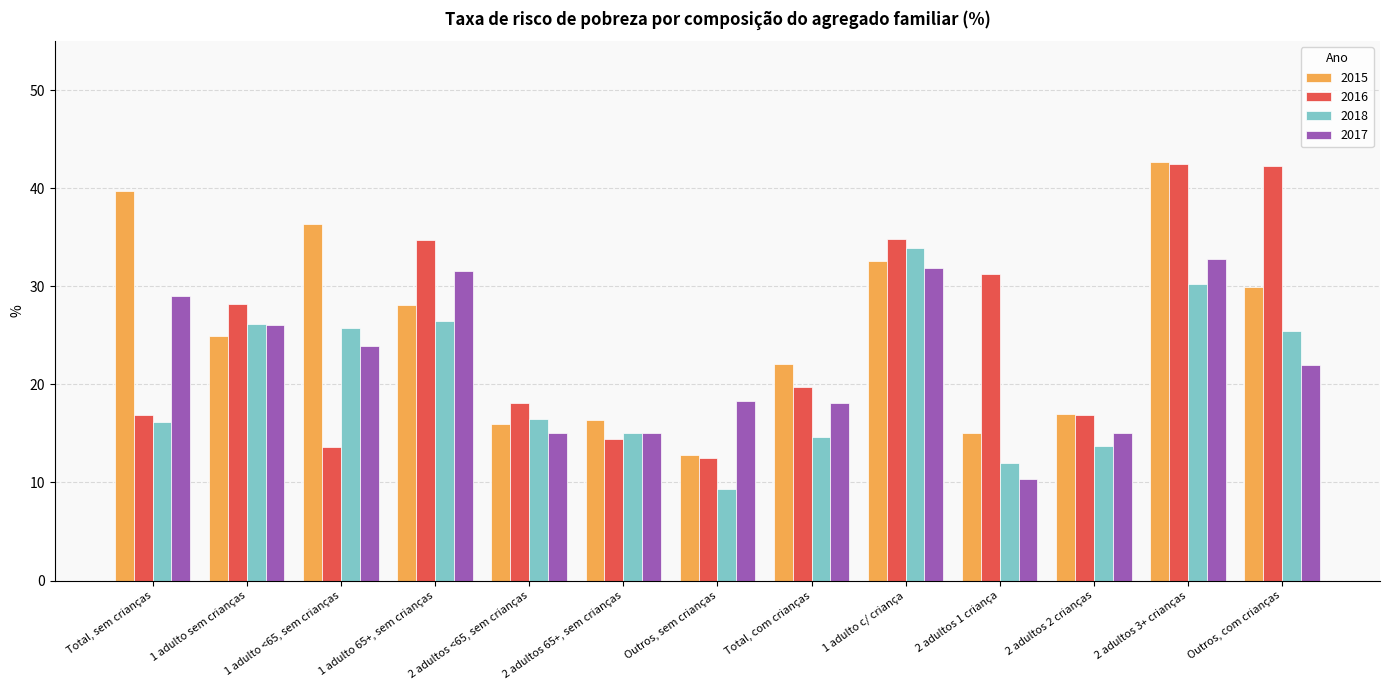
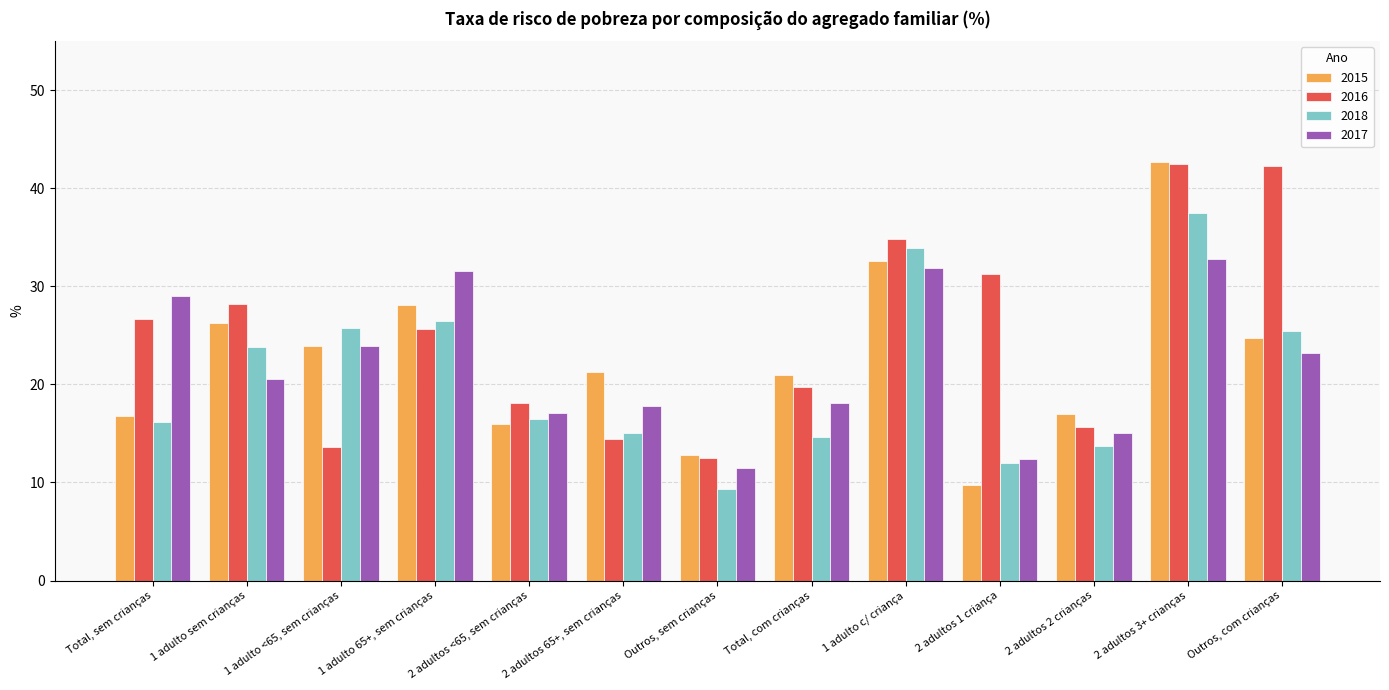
2015, Total, sem crianças: 40 -> 17
2016, Total, sem crianças: 17 -> 27
2015, 1 adulto sem crianças: 25 -> 26
2018, 1 adulto sem crianças: 26 -> 24
2017, 1 adulto sem crianças: 26 -> 21
2015, 1 adulto <65, sem crianças: 36 -> 24
2016, 1 adulto 65+, sem crianças: 35 -> 26
2017, 2 adultos <65, sem crianças: 15 -> 17
2015, 2 adultos 65+, sem crianças: 16 -> 21
2017, 2 adultos 65+, sem crianças: 15 -> 18
2017, Outros, sem crianças: 18 -> 12
2015, Total, com crianças: 22 -> 21
2015, 2 adultos 1 criança: 15 -> 10
2017, 2 adultos 1 criança: 10 -> 12
2016, 2 adultos 2 crianças: 17 -> 16
2018, 2 adultos 3+ crianças: 30 -> 38
2015, Outros, com crianças: 30 -> 25
2017, Outros, com crianças: 22 -> 23
